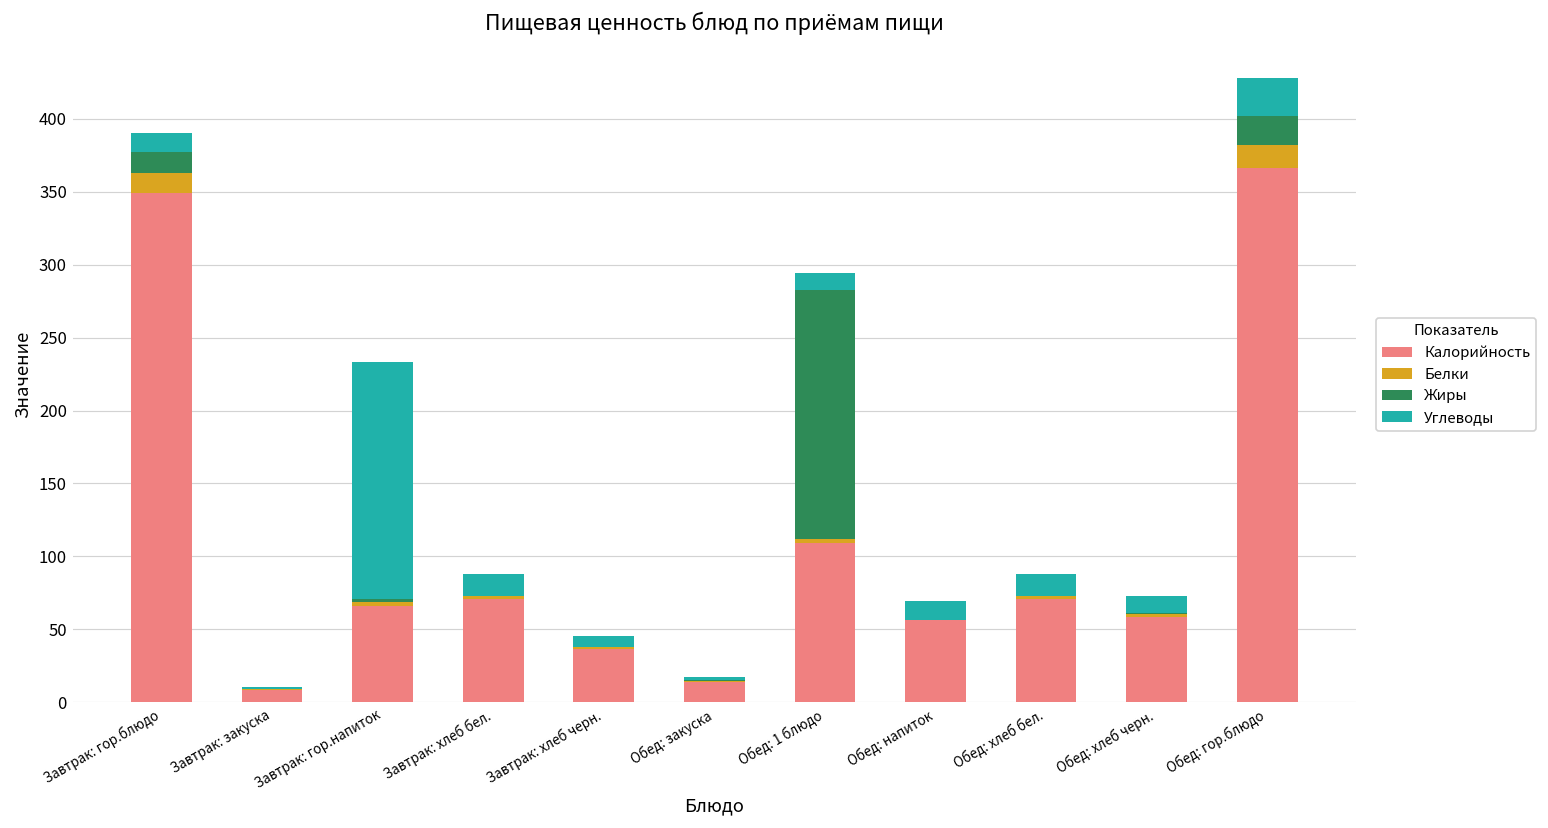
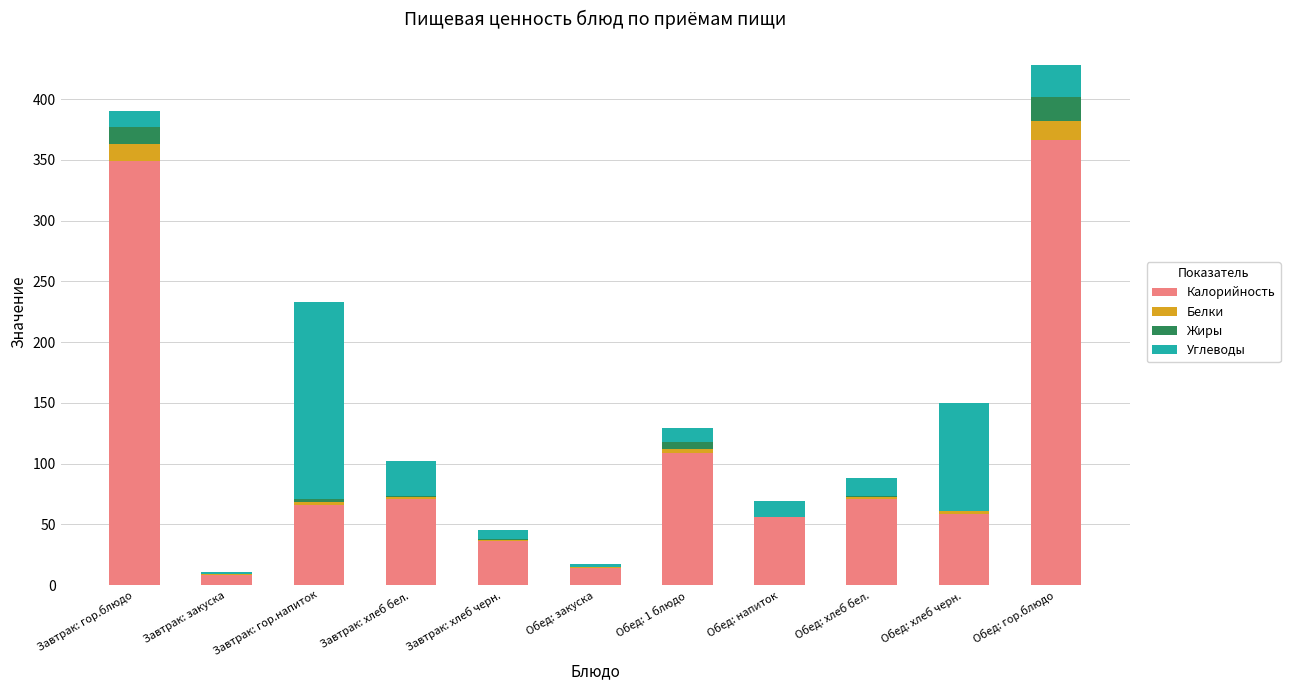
Углеводы, Завтрак: хлеб бел.: 15 -> 29
Жиры, Обед: 1 блюдо: 171 -> 6
Углеводы, Обед: хлеб черн.: 12 -> 88
